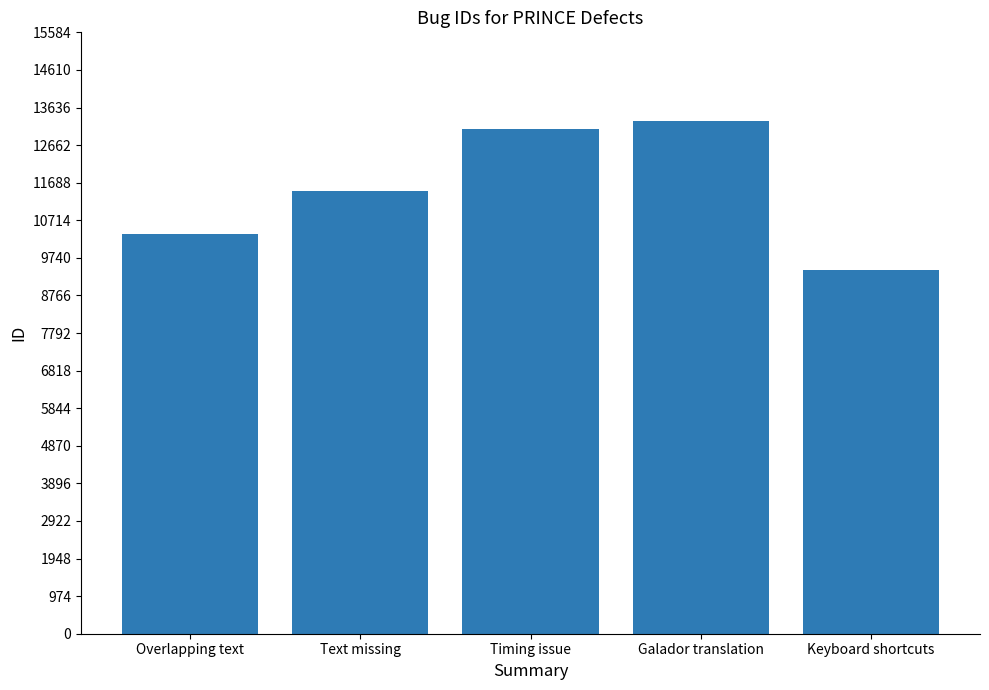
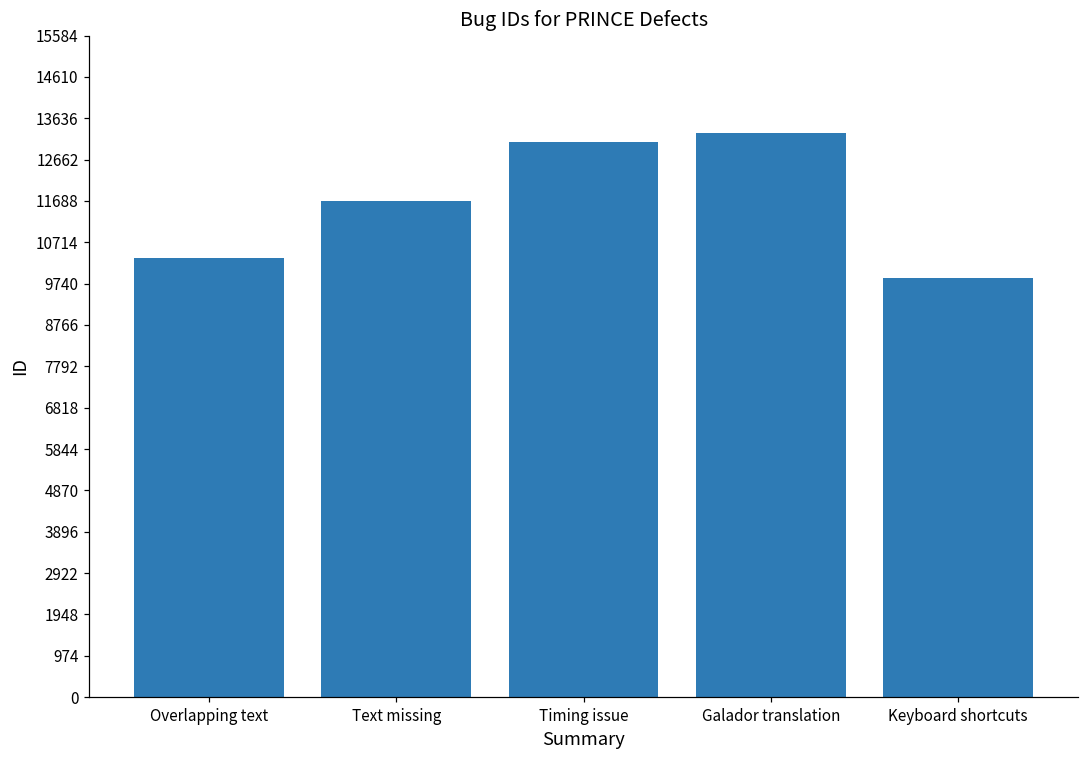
Text missing: 11500 -> 11700
Keyboard shortcuts: 9400 -> 9900
